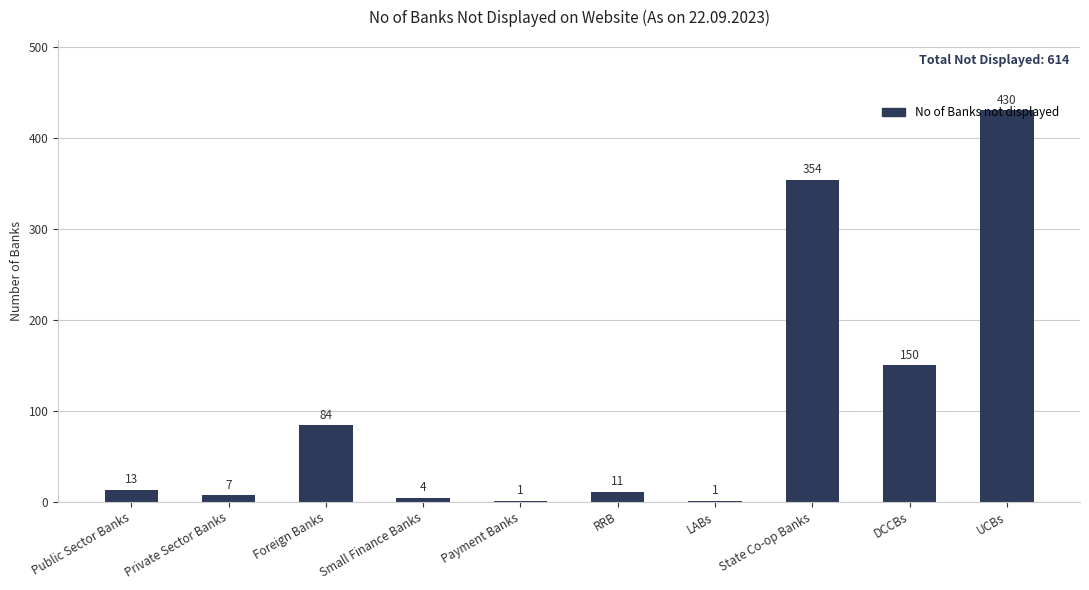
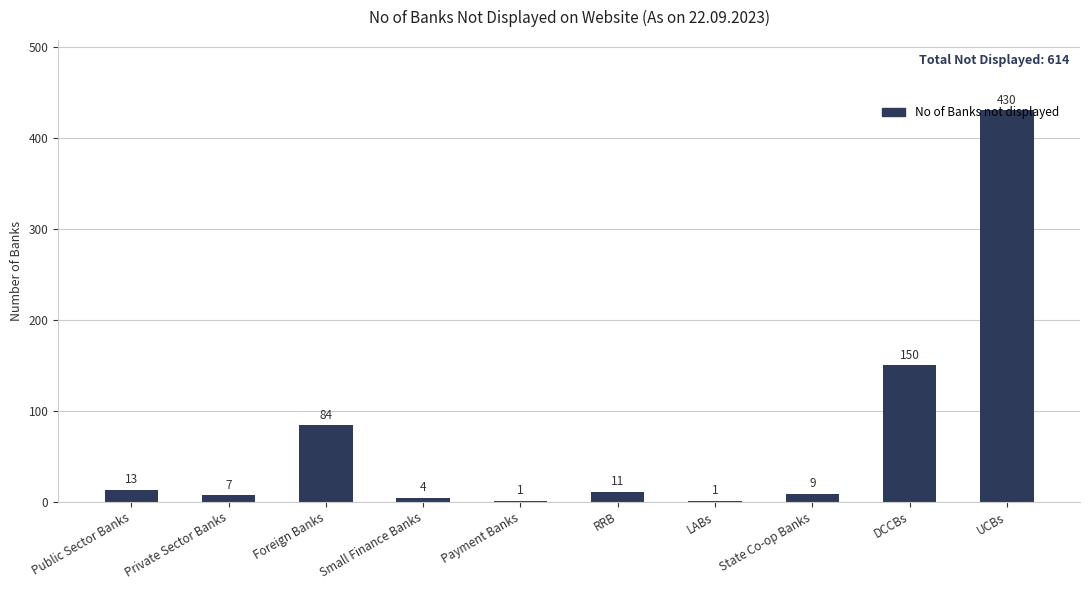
State Co-op Banks: 354 -> 9
